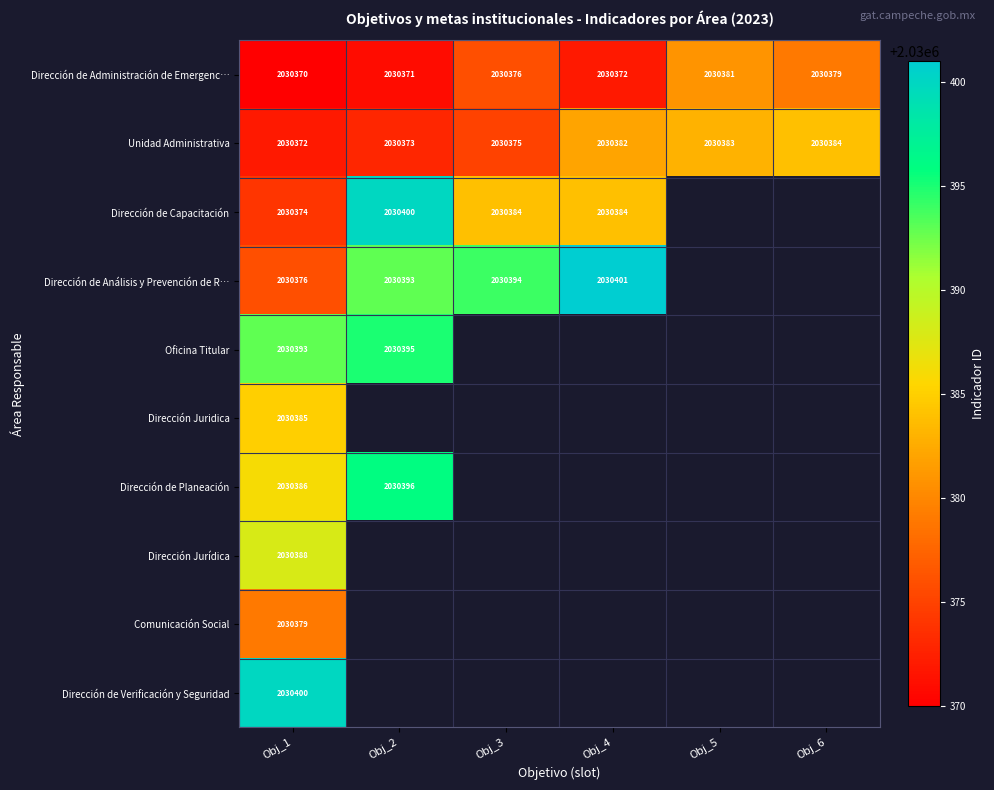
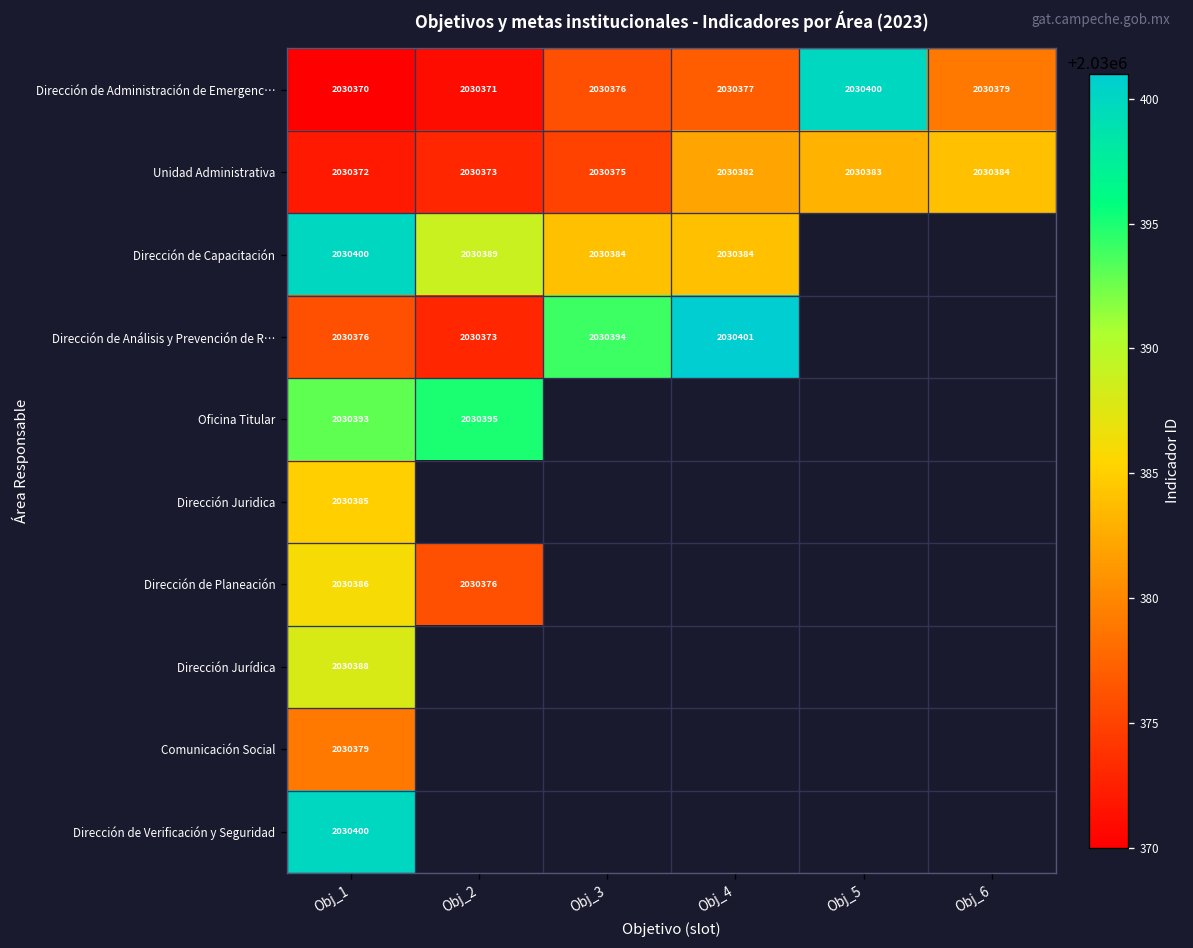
Dirección de Administración de Emergenc…, Obj_4: 2030372 -> 2030377
Dirección de Administración de Emergenc…, Obj_5: 2030381 -> 2030400
Dirección de Capacitación, Obj_1: 2030374 -> 2030400
Dirección de Capacitación, Obj_2: 2030400 -> 2030389
Dirección de Análisis y Prevención de R…, Obj_2: 2030393 -> 2030373
Dirección de Planeación, Obj_2: 2030396 -> 2030376
